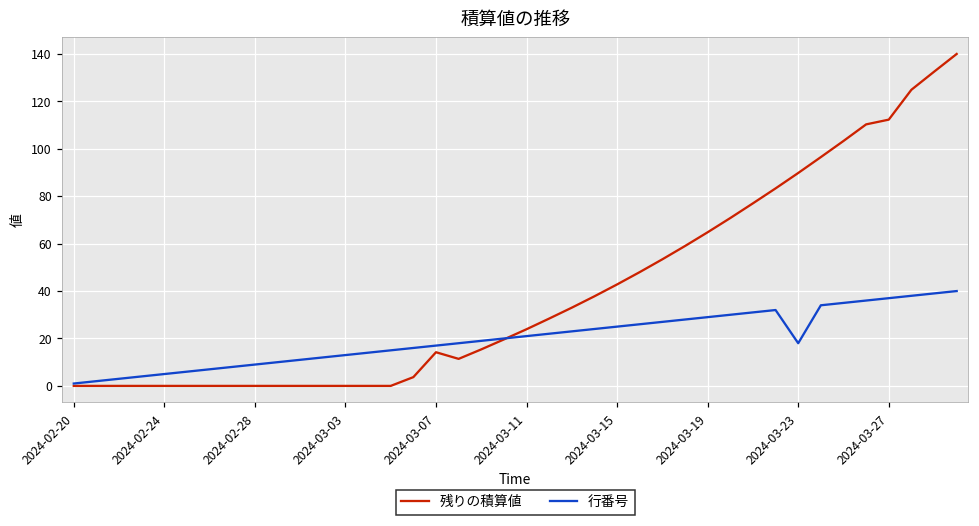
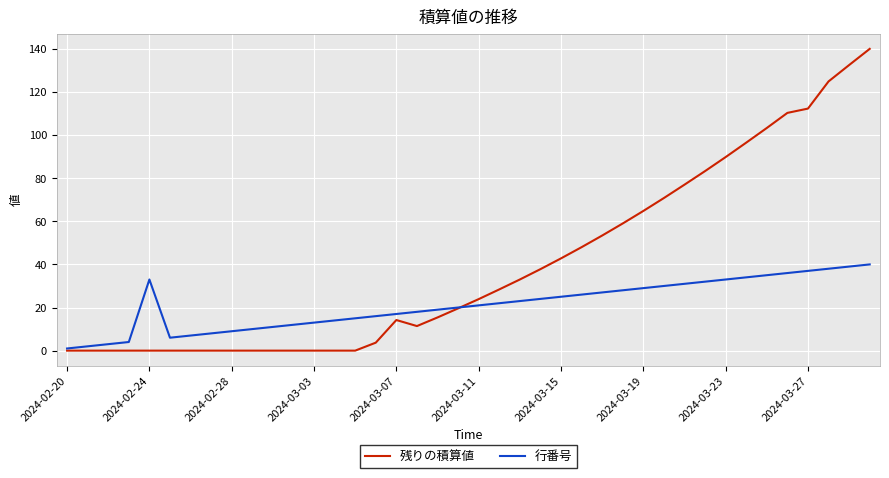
行番号, 2024-02-24: 5 -> 33
行番号, 2024-03-23: 18 -> 33
